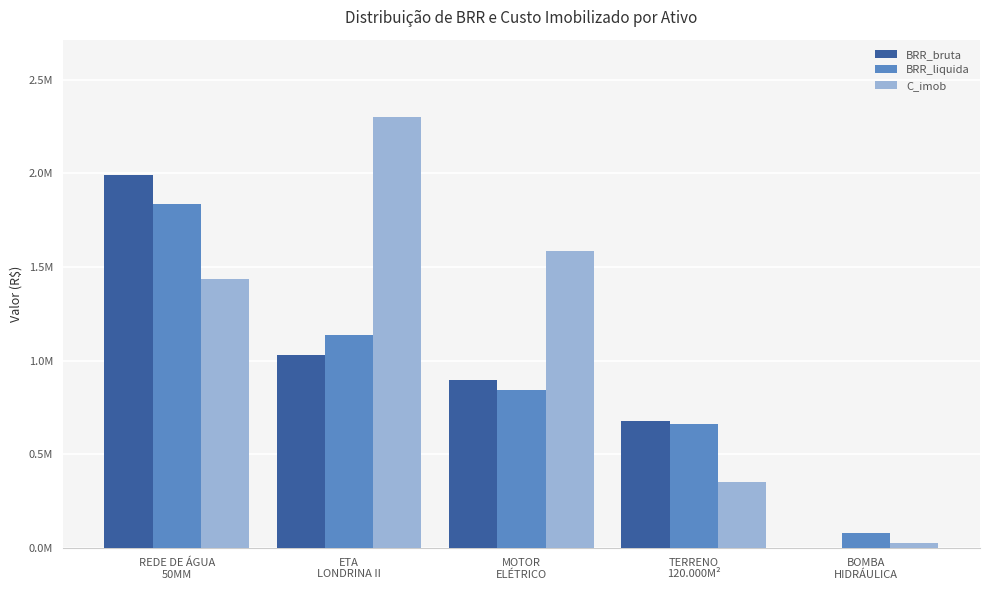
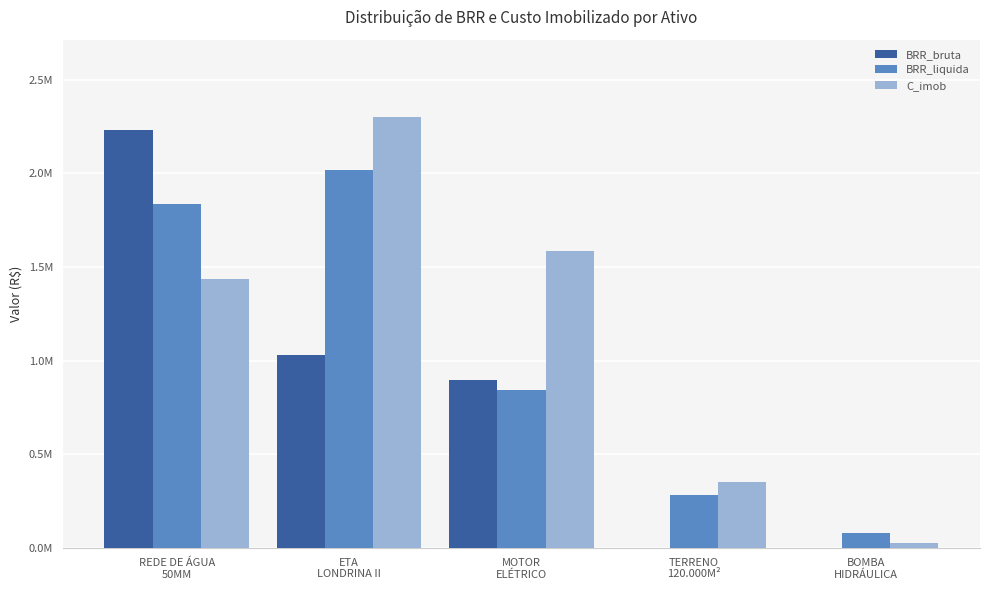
BRR_bruta, REDE DE ÁGUA 50MM: 1990000 -> 2230000
BRR_liquida, ETA LONDRINA II: 1140000 -> 2020000
BRR_bruta, TERRENO 120.000M²: 680000 -> 0
BRR_liquida, TERRENO 120.000M²: 660000 -> 280000
